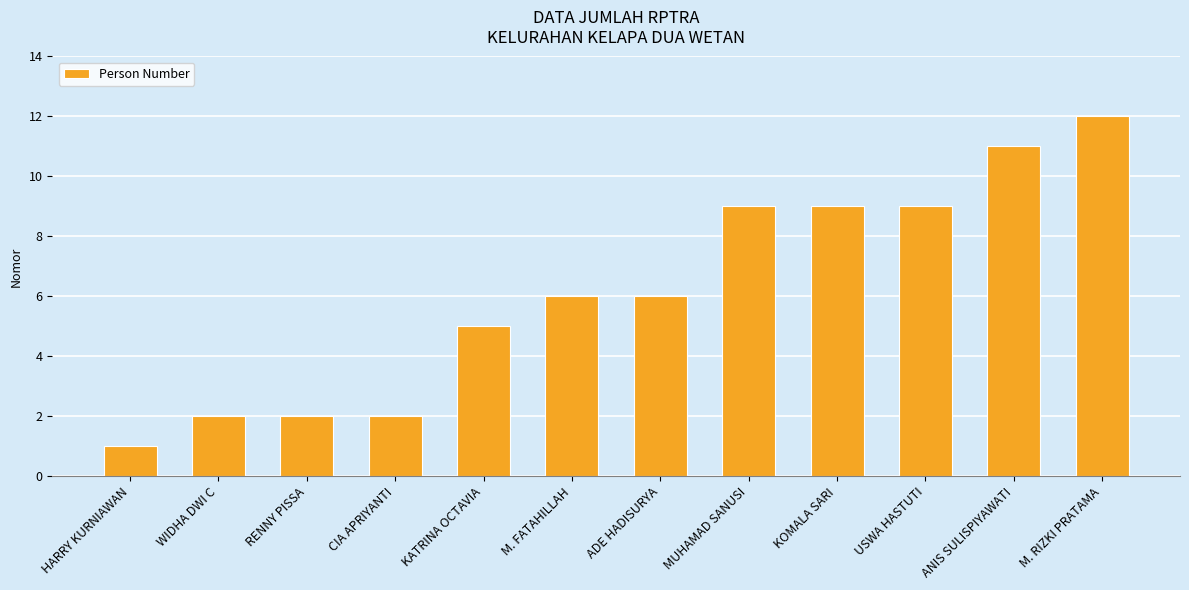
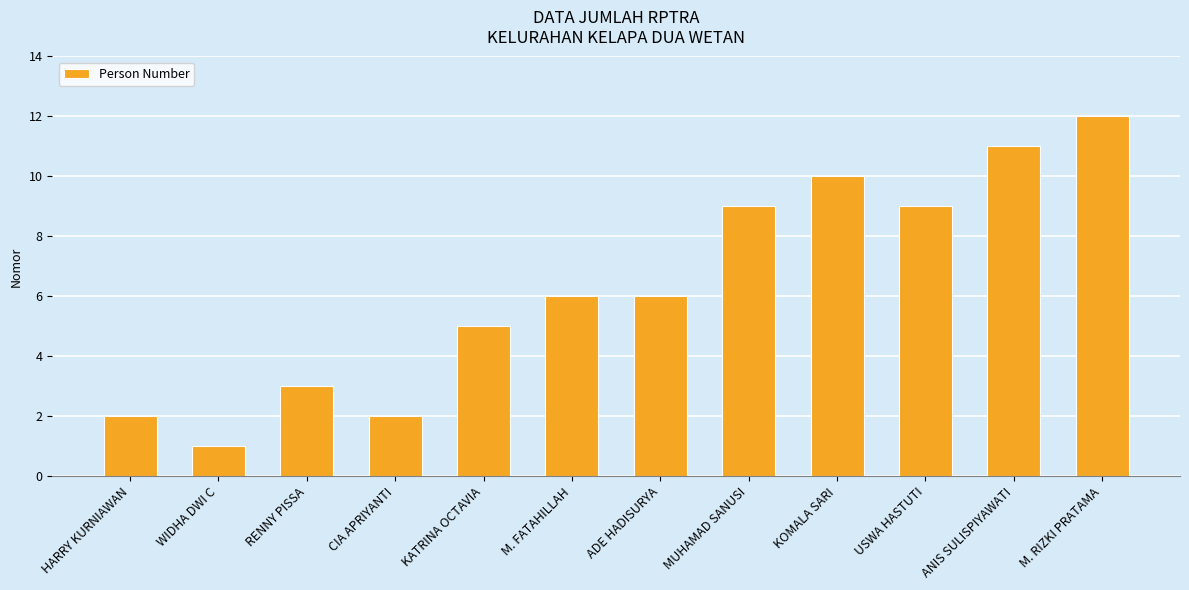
HARRY KURNIAWAN: 1 -> 2
WIDHA DWI C: 2 -> 1
RENNY PISSA: 2 -> 3
KOMALA SARI: 9 -> 10
